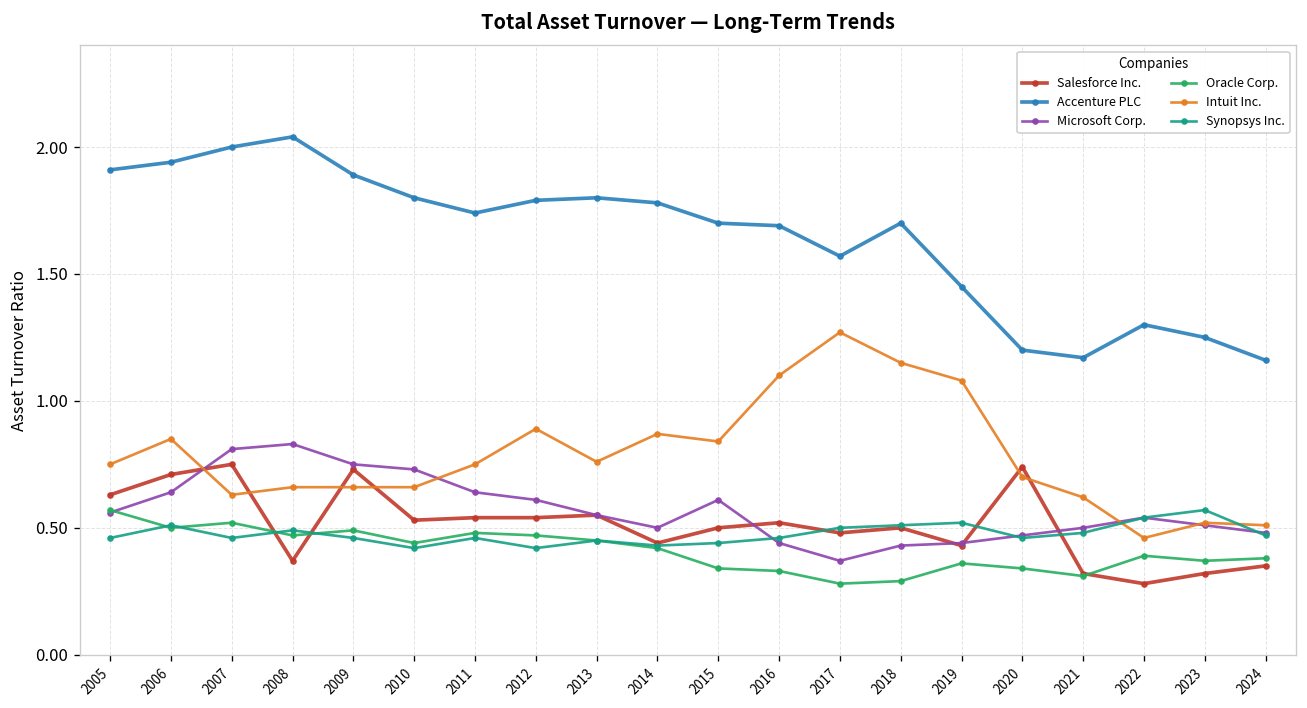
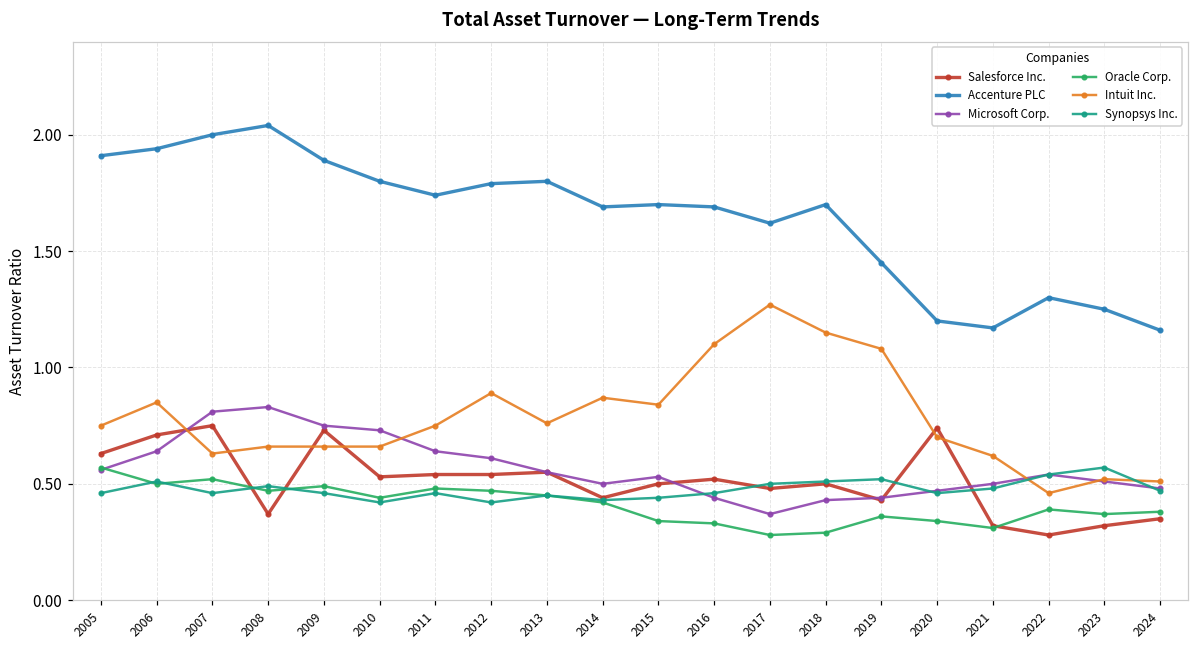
Accenture PLC, 2014: 1.78 -> 1.69
Microsoft Corp., 2015: 0.61 -> 0.53
Accenture PLC, 2017: 1.57 -> 1.62
